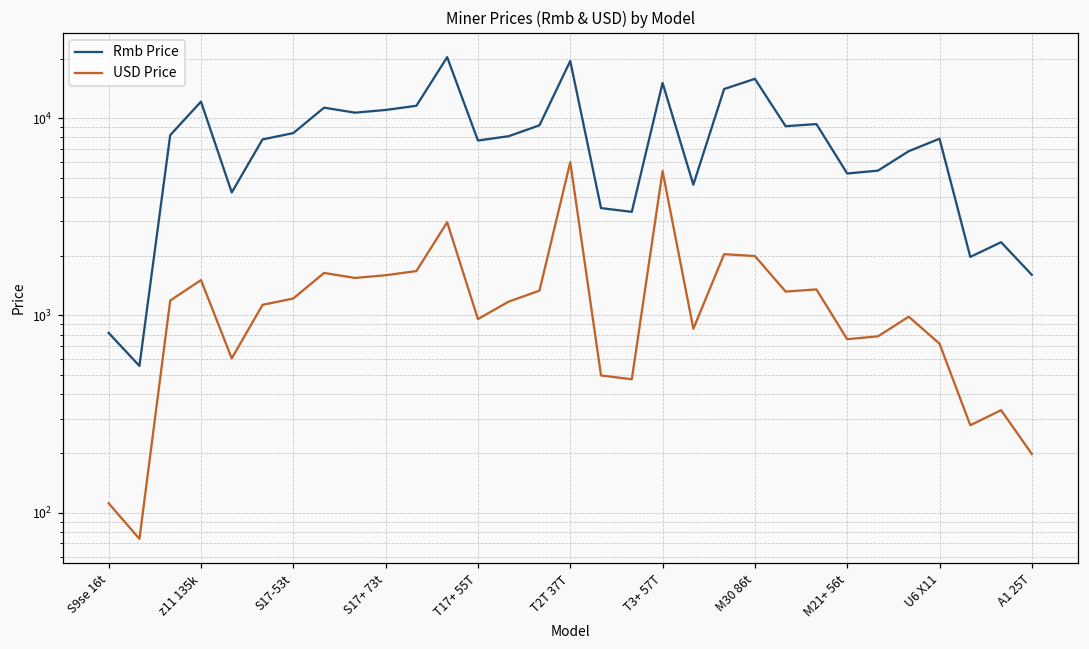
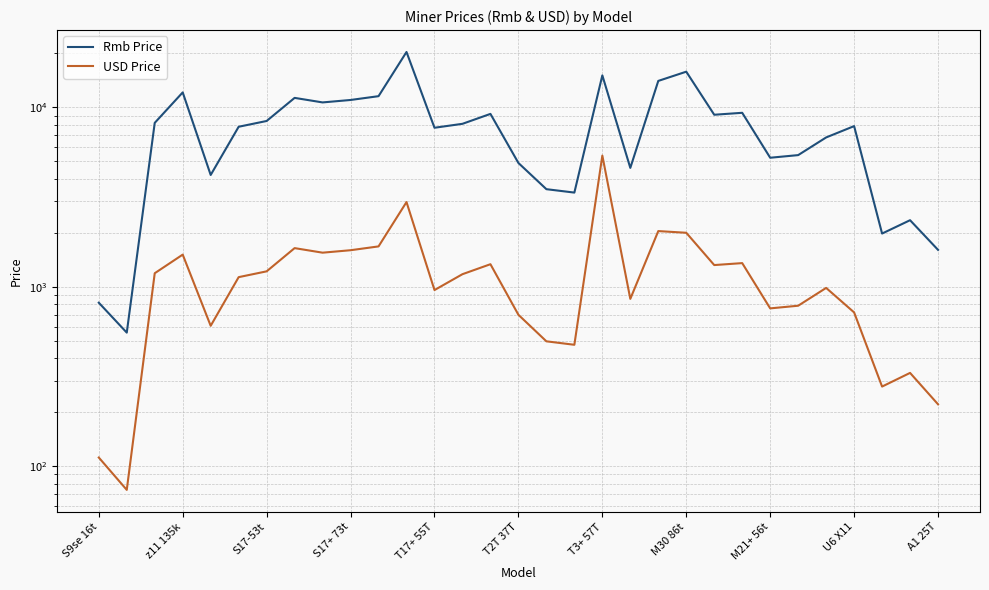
Rmb Price, T2T 37T: 19000 -> 4900
USD Price, T2T 37T: 6000 -> 700
USD Price, A1 25T: 200 -> 220
